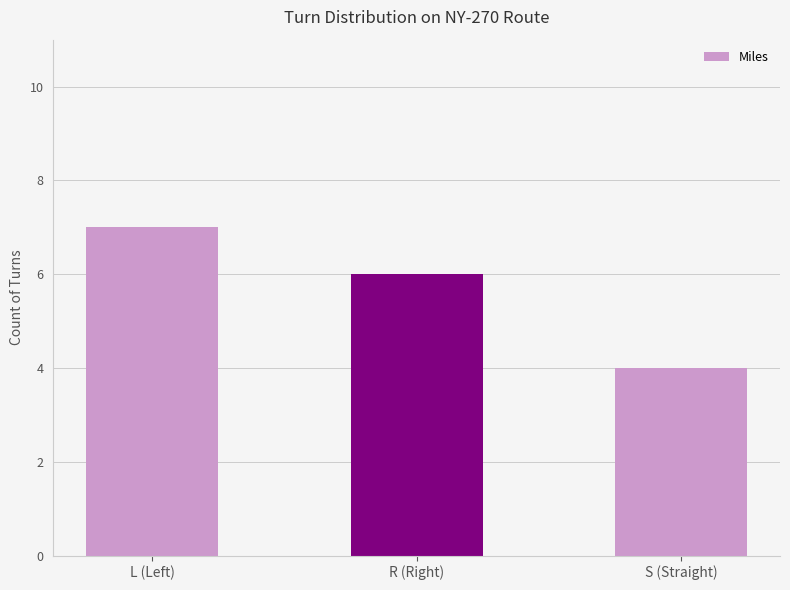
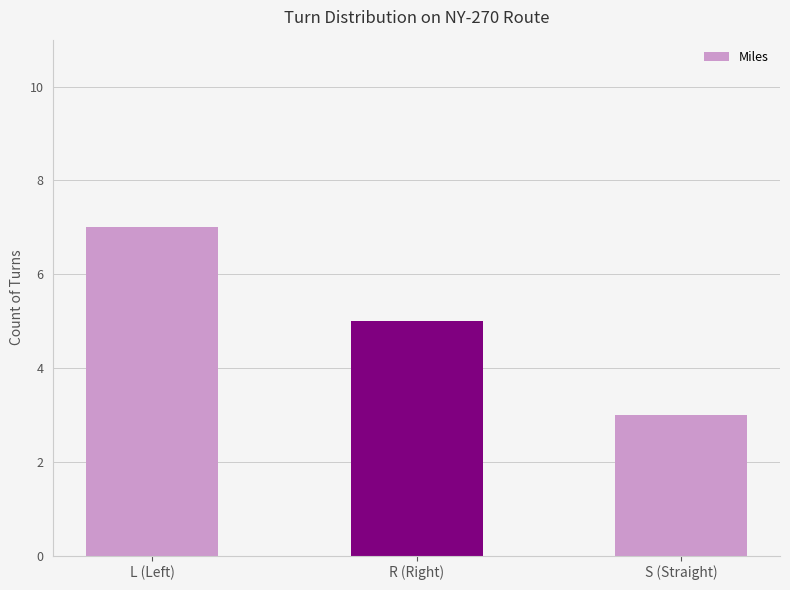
R (Right): 6 -> 5
S (Straight): 4 -> 3
